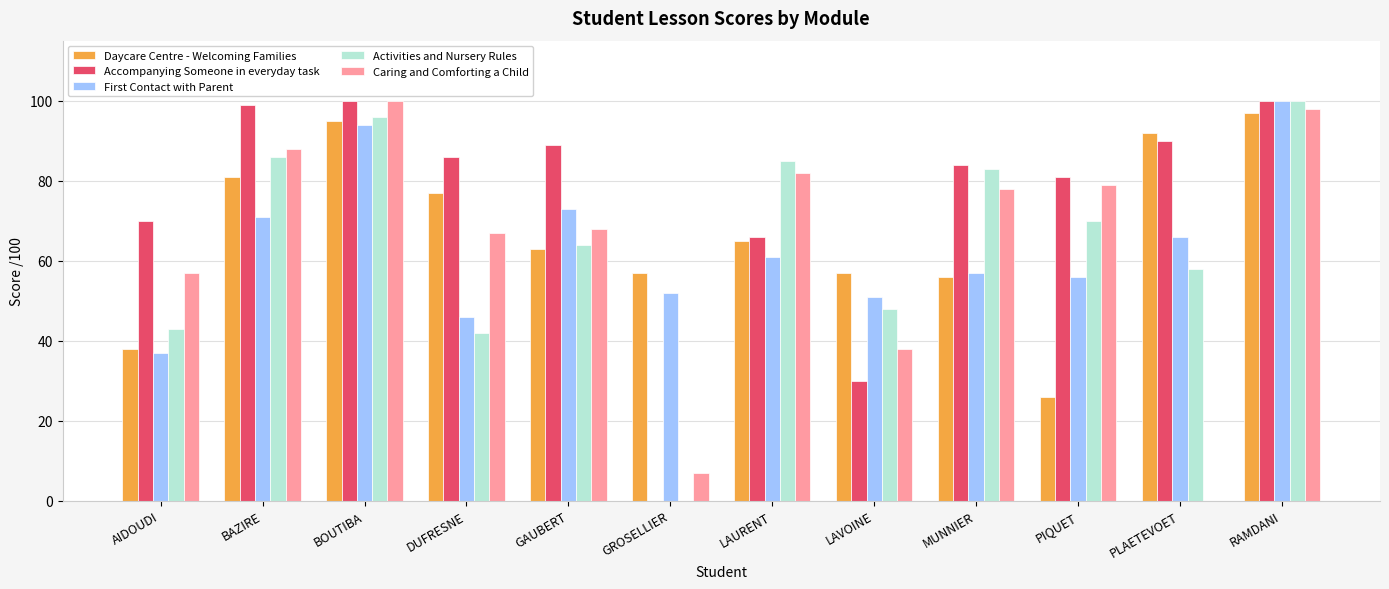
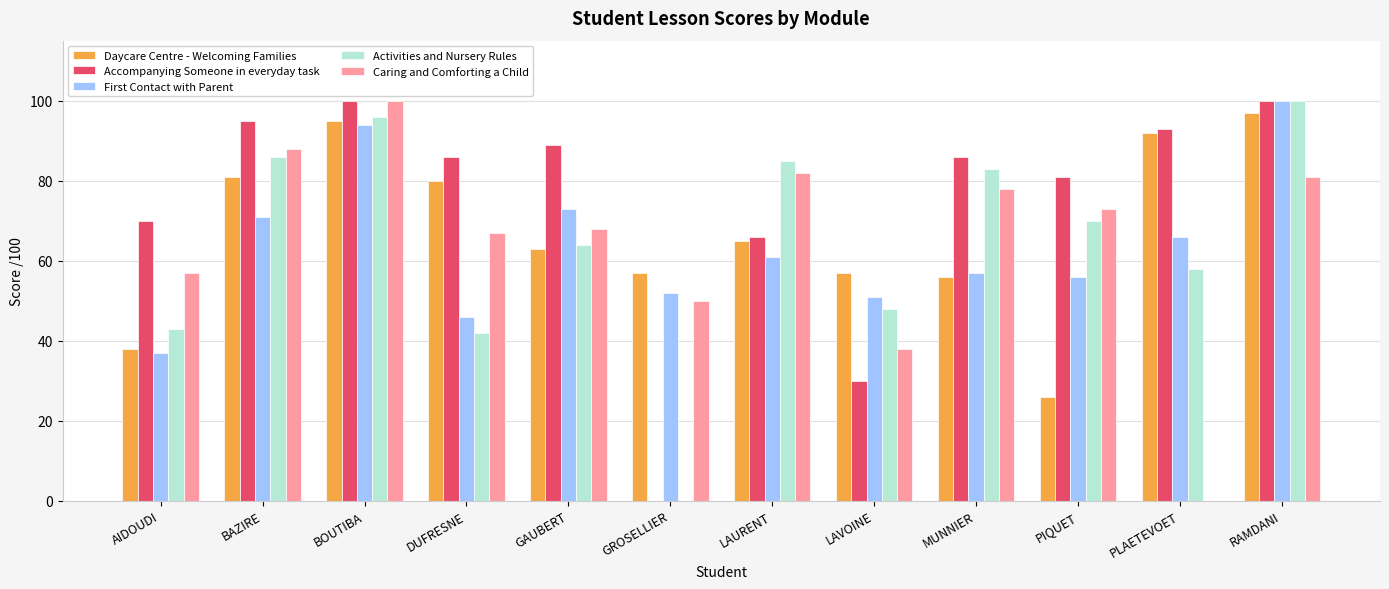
Accompanying Someone in everyday task, BAZIRE: 99 -> 95
Daycare Centre - Welcoming Families, DUFRESNE: 77 -> 80
Caring and Comforting a Child, GROSELLIER: 7 -> 50
Accompanying Someone in everyday task, MUNNIER: 84 -> 86
Caring and Comforting a Child, PIQUET: 79 -> 73
Accompanying Someone in everyday task, PLAETEVOET: 90 -> 93
Caring and Comforting a Child, RAMDANI: 98 -> 81
